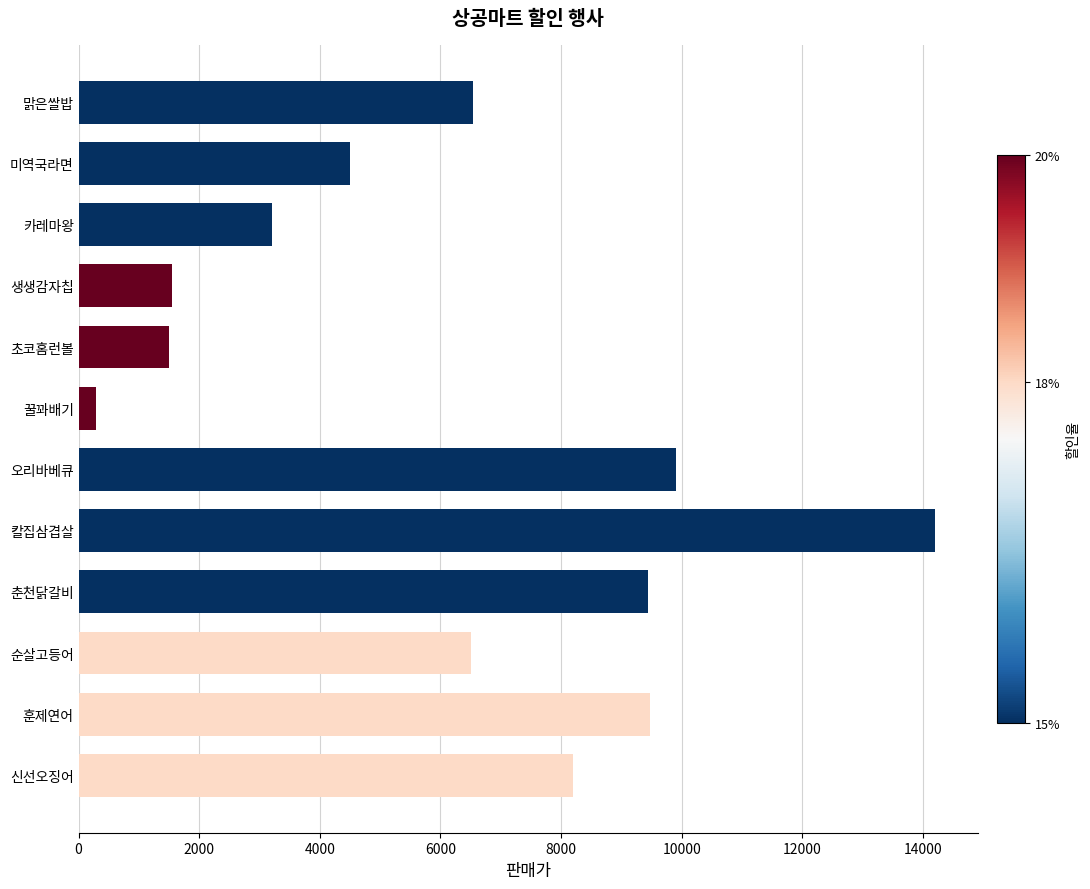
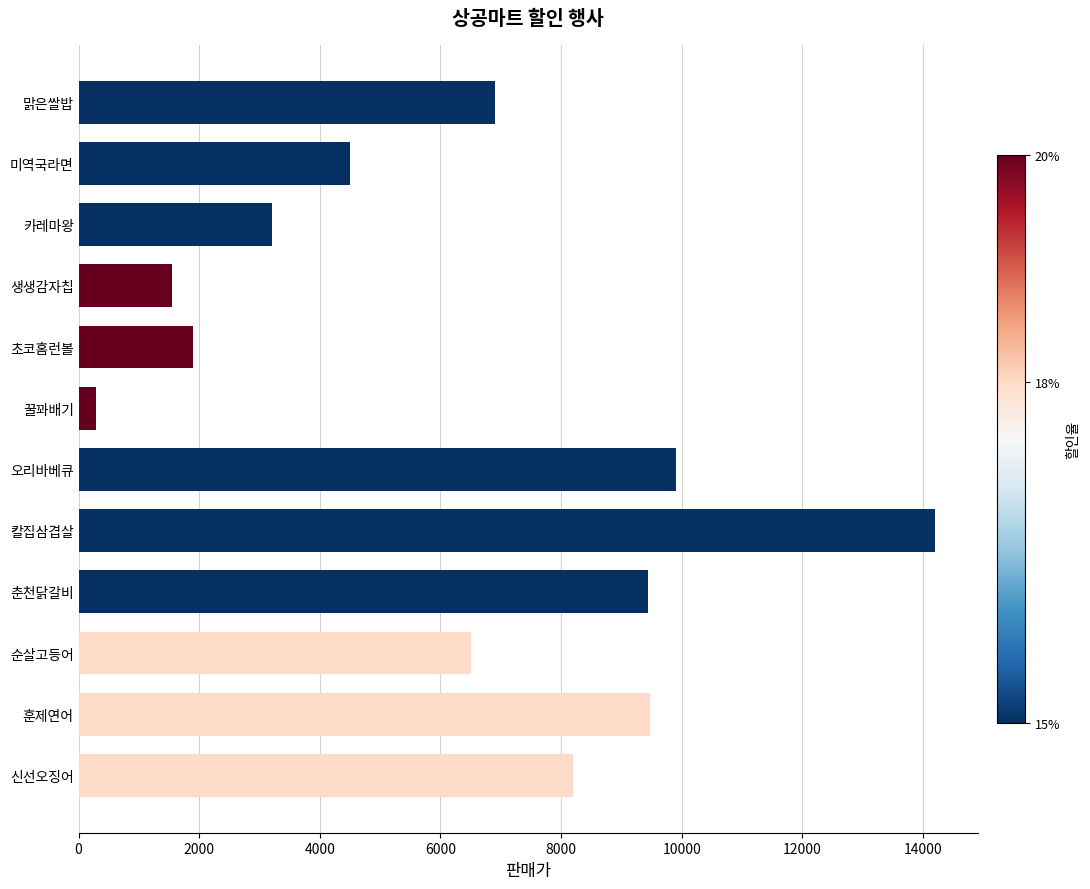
맑은쌀밥: 6500 -> 6900
초코홈런볼: 1500 -> 1900
